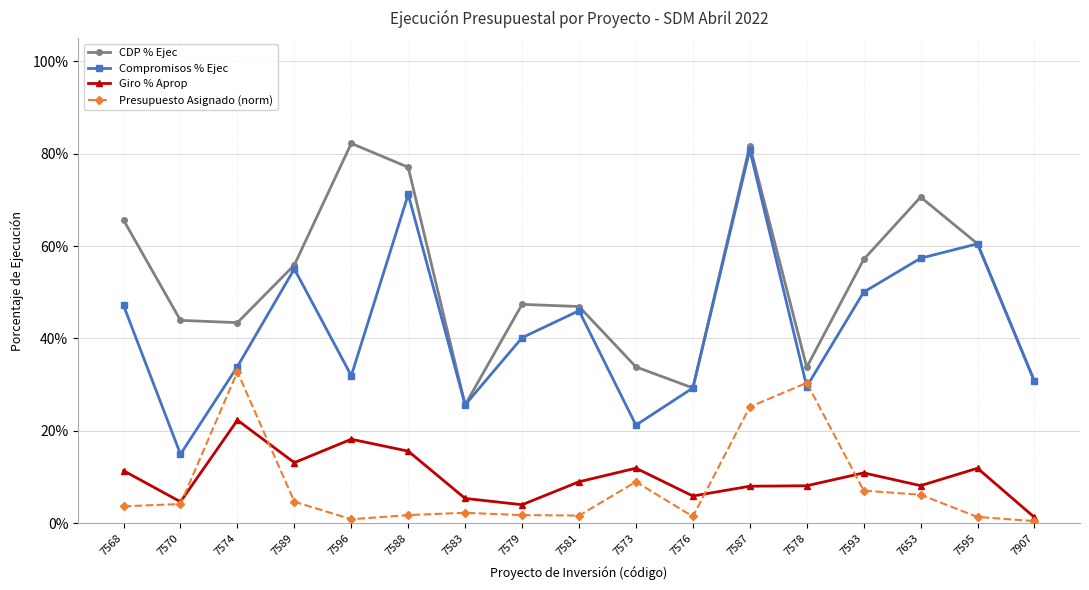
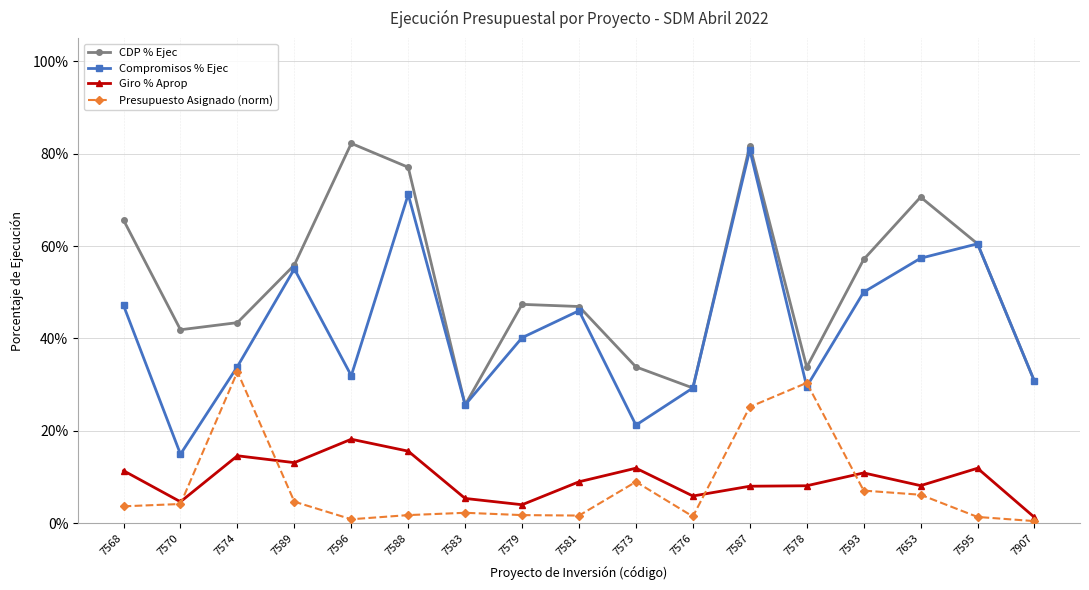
CDP % Ejec, 7570: 44% -> 42%
Giro % Aprop, 7574: 22% -> 15%
